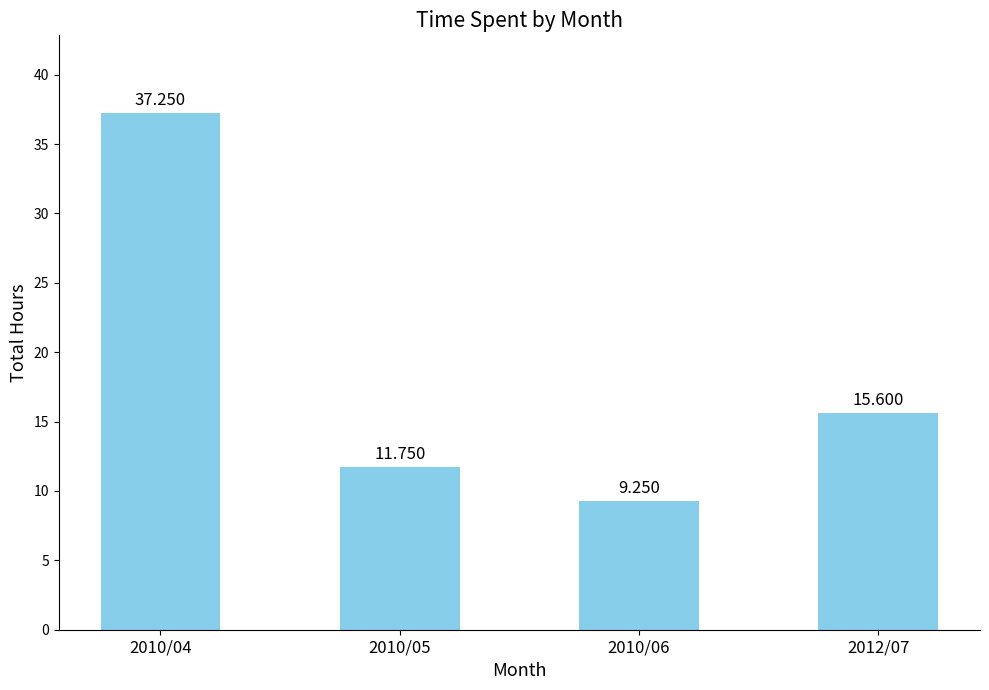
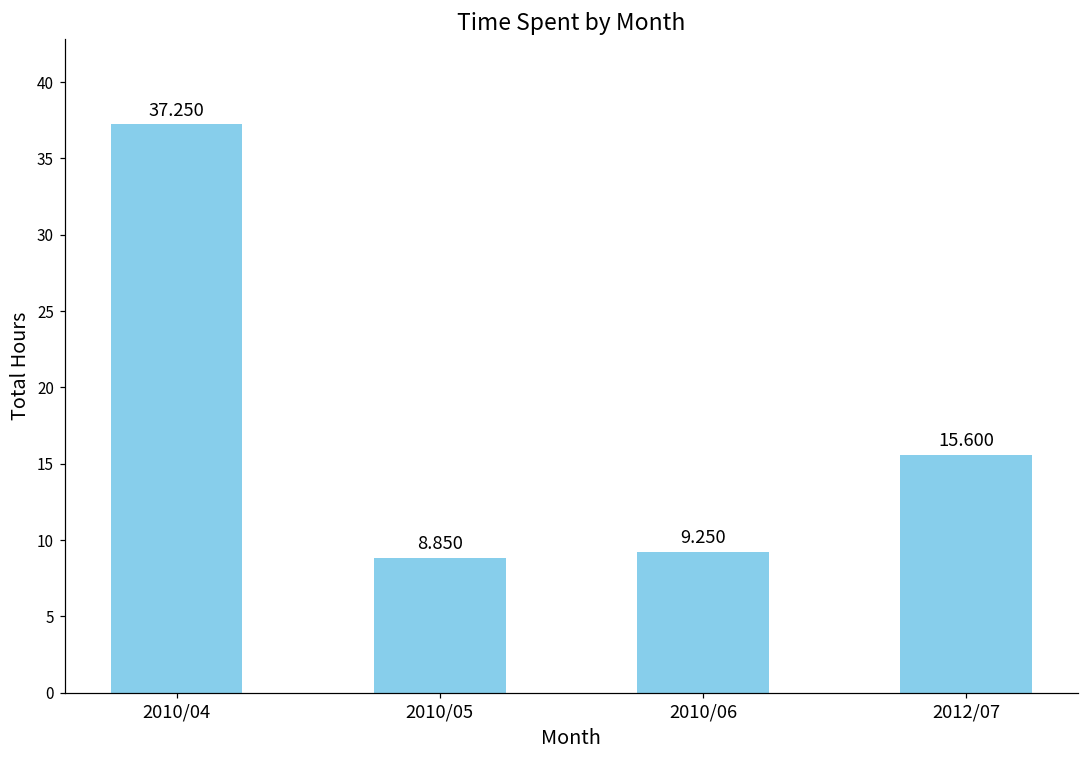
2010/05: 11.750 -> 8.850
